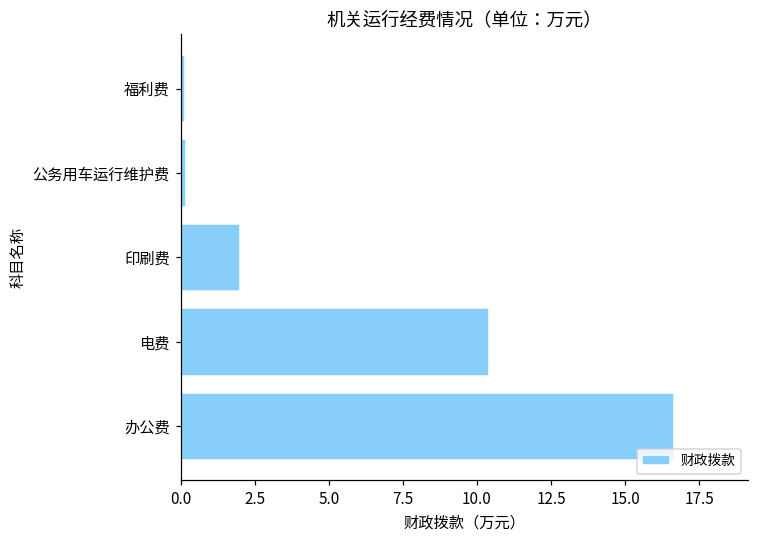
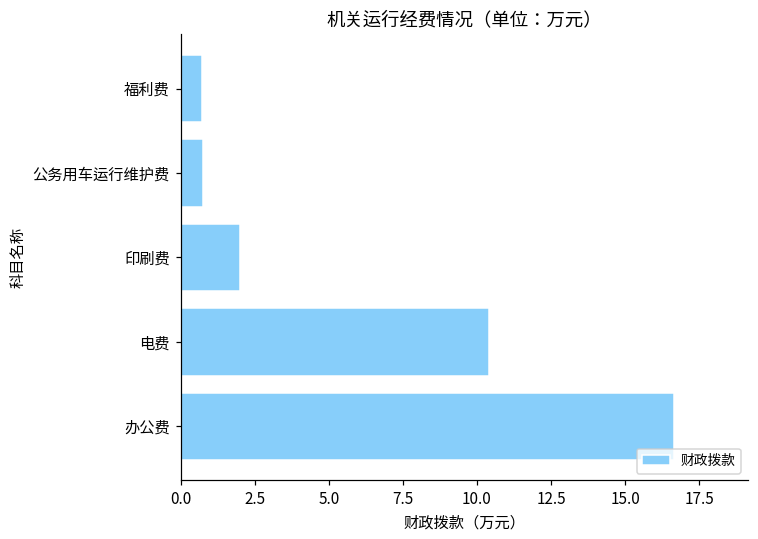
福利费: 0.2 -> 0.7
公务用车运行维护费: 0.2 -> 0.8
